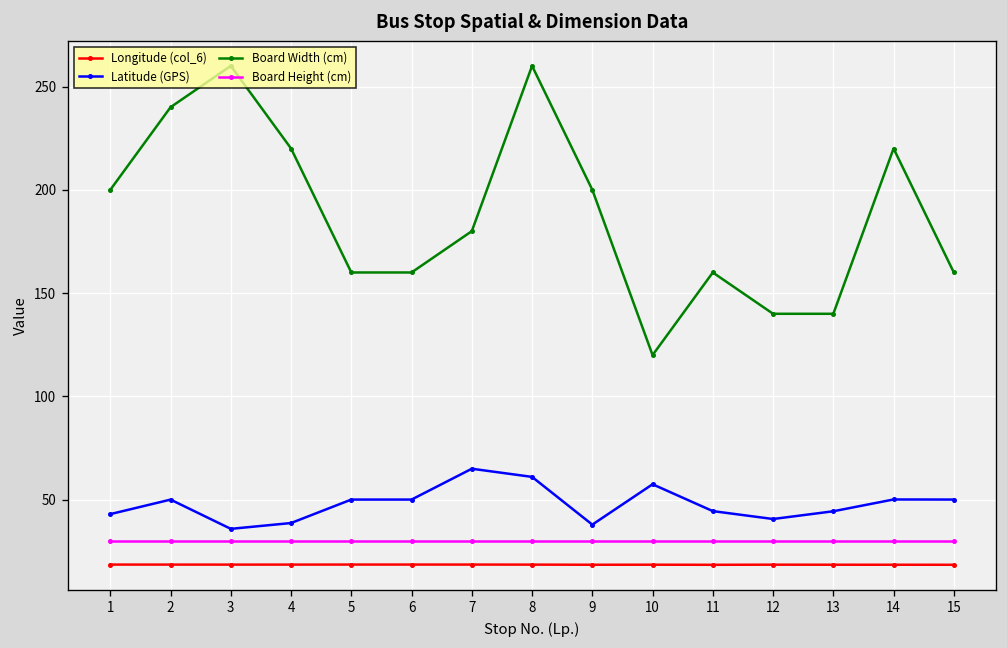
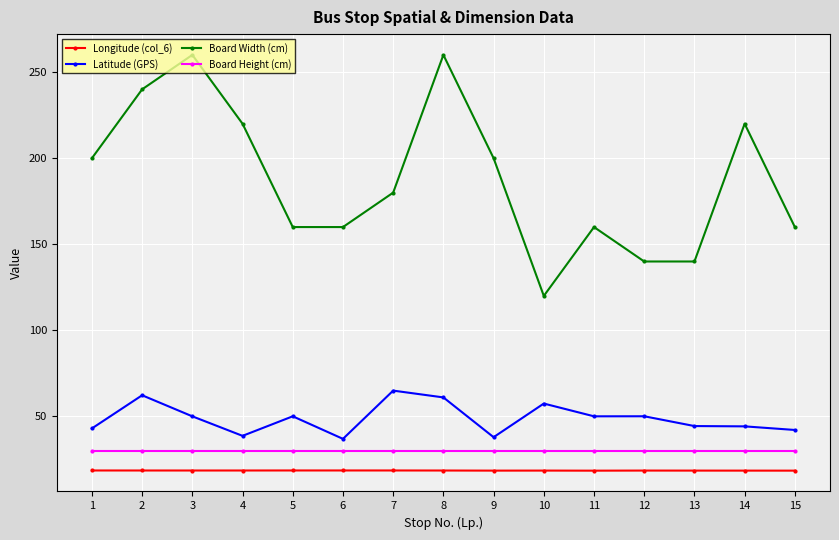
Latitude (GPS), 2: 50 -> 62
Latitude (GPS), 3: 36 -> 50
Latitude (GPS), 6: 50 -> 37
Latitude (GPS), 11: 44 -> 50
Latitude (GPS), 12: 41 -> 50
Latitude (GPS), 14: 50 -> 44
Latitude (GPS), 15: 50 -> 42
